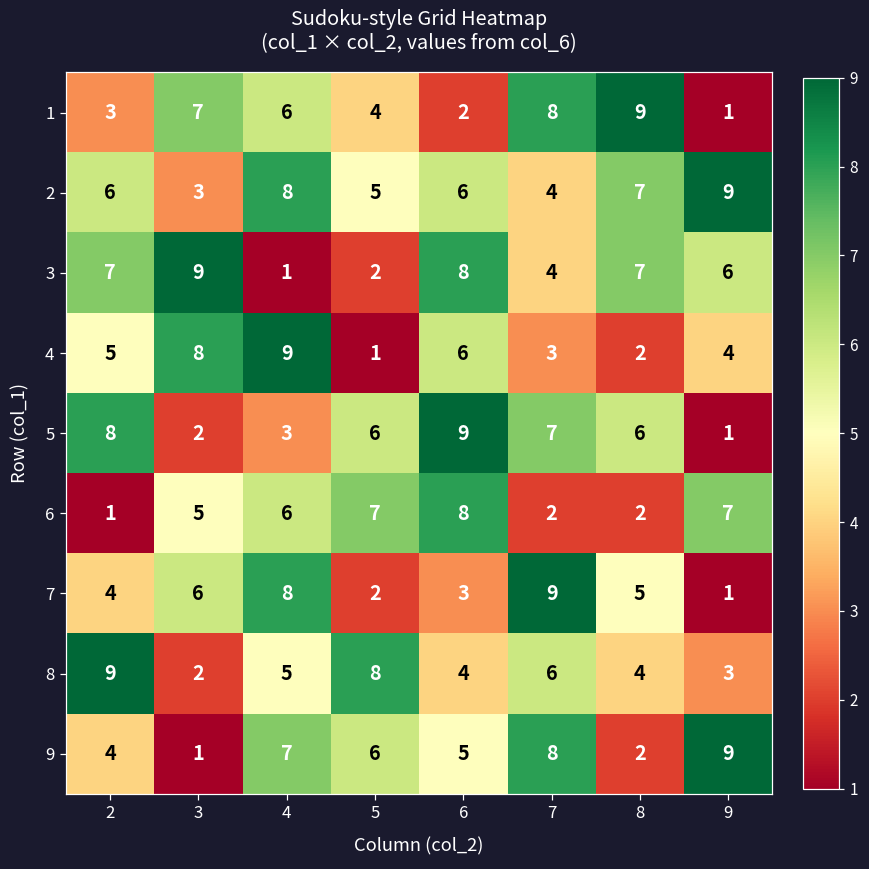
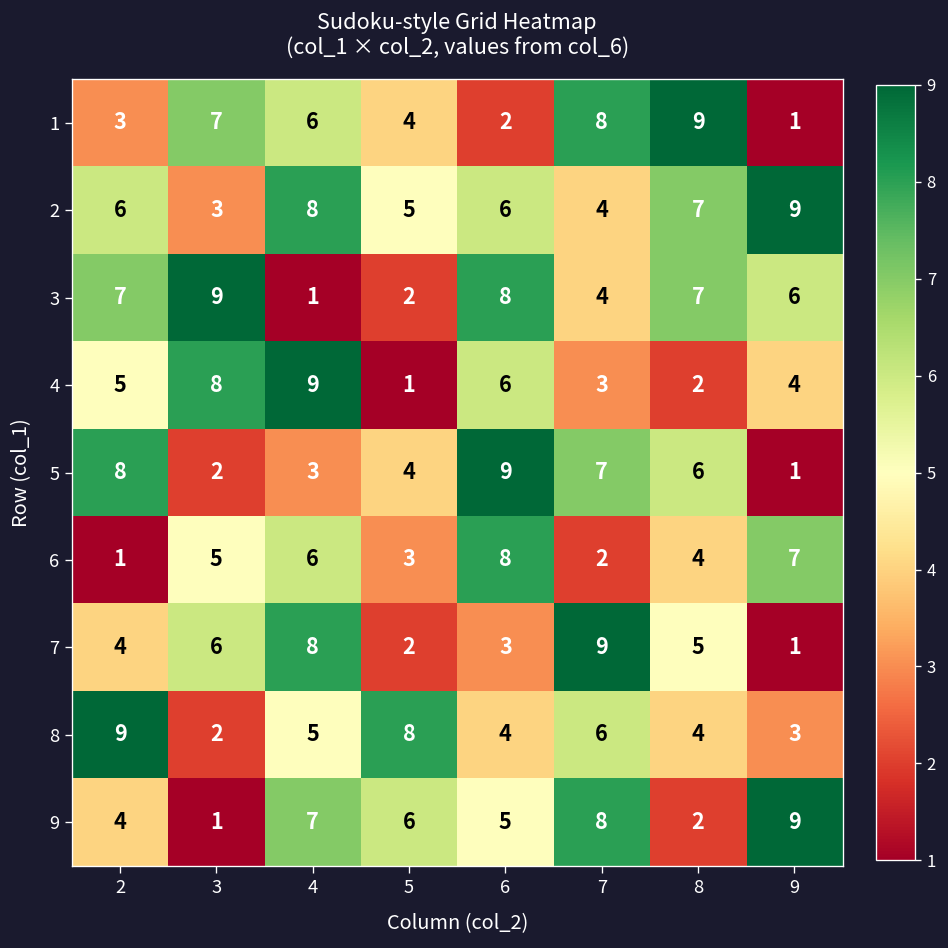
5, 5: 6 -> 4
6, 5: 7 -> 3
6, 8: 2 -> 4
